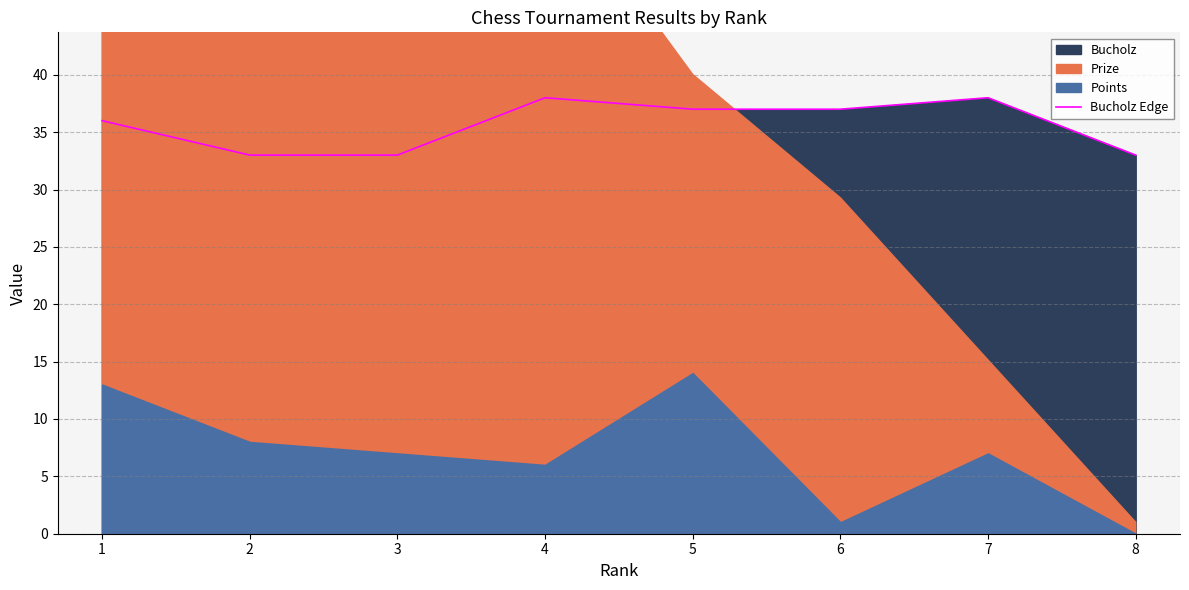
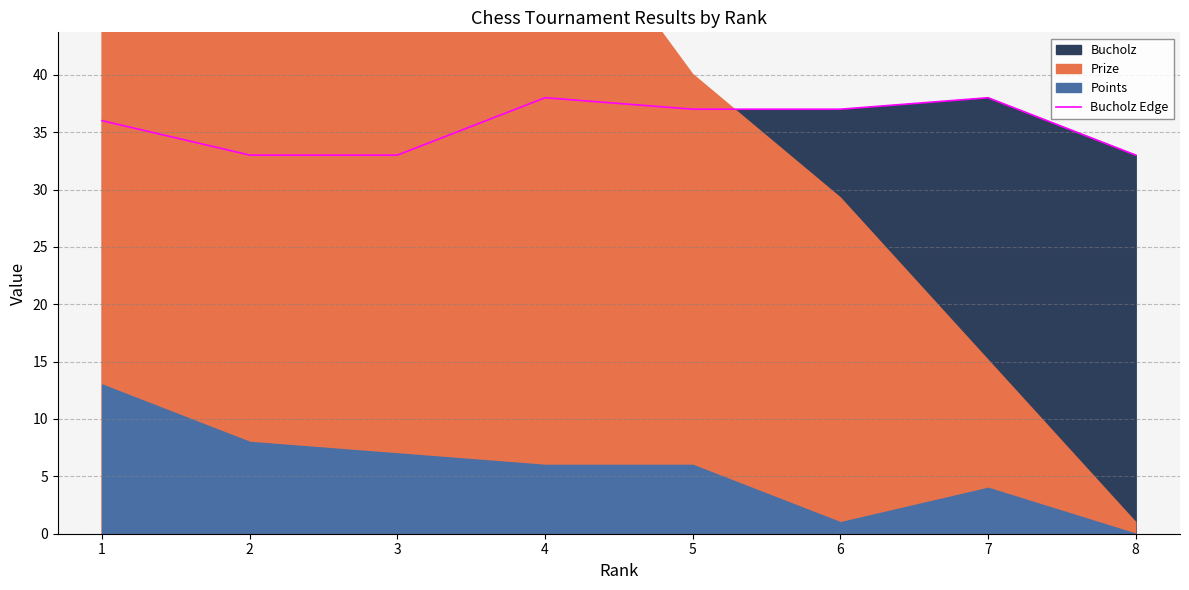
Points, 5: 14 -> 6
Points, 7: 7 -> 4
